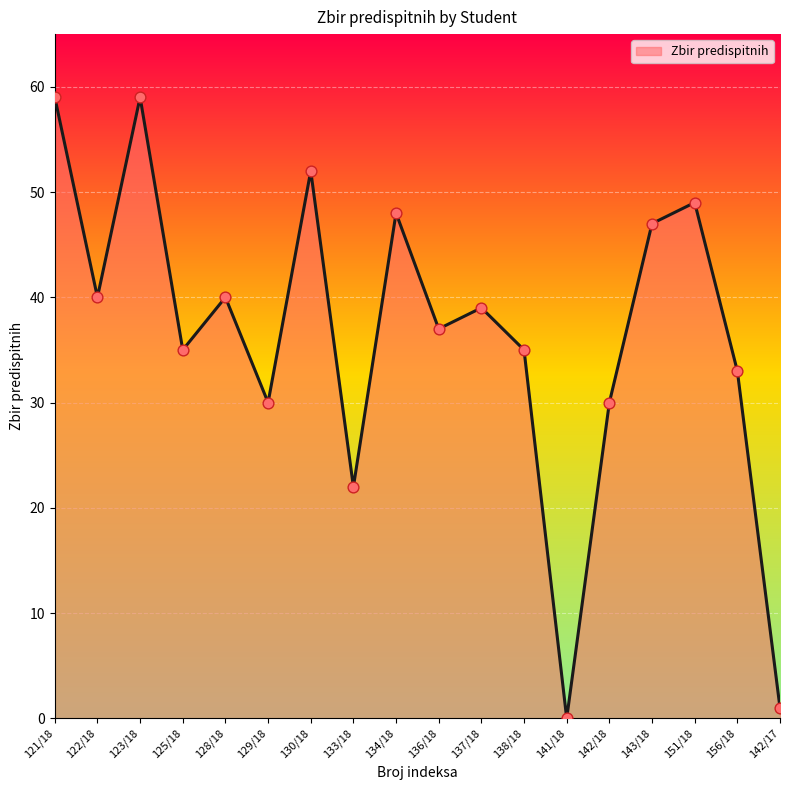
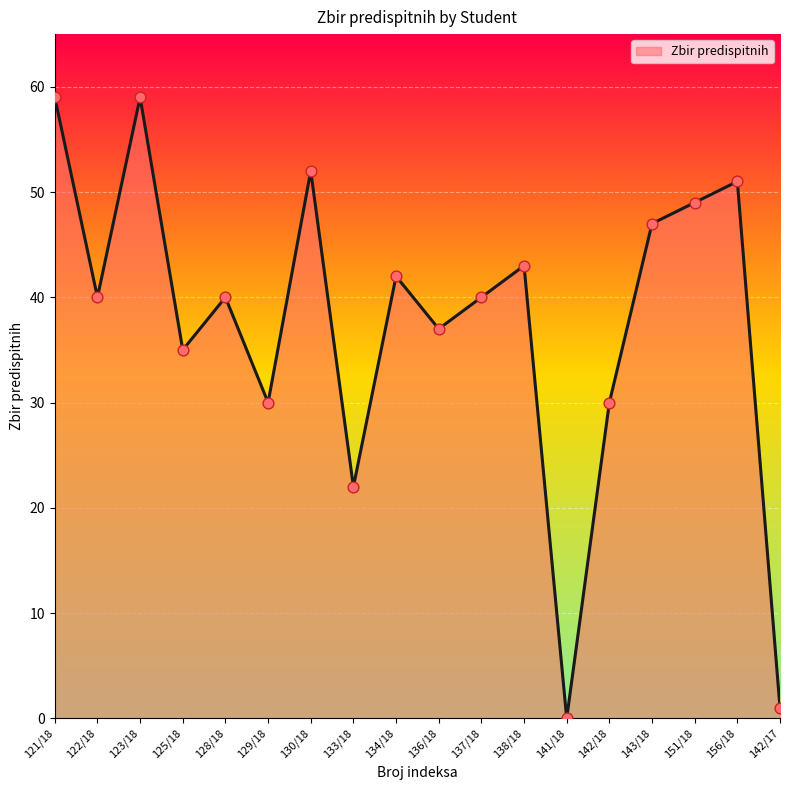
134/18: 48 -> 42
137/18: 39 -> 40
138/18: 35 -> 43
156/18: 33 -> 51
